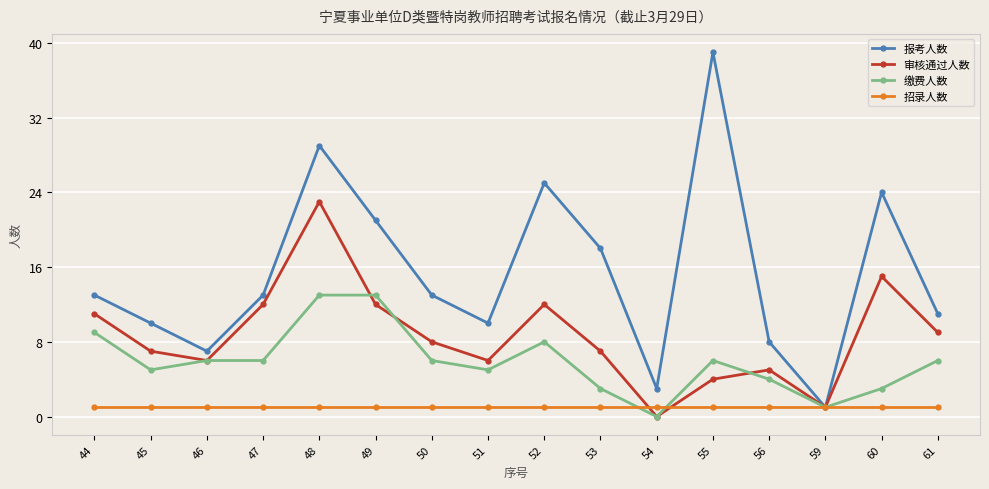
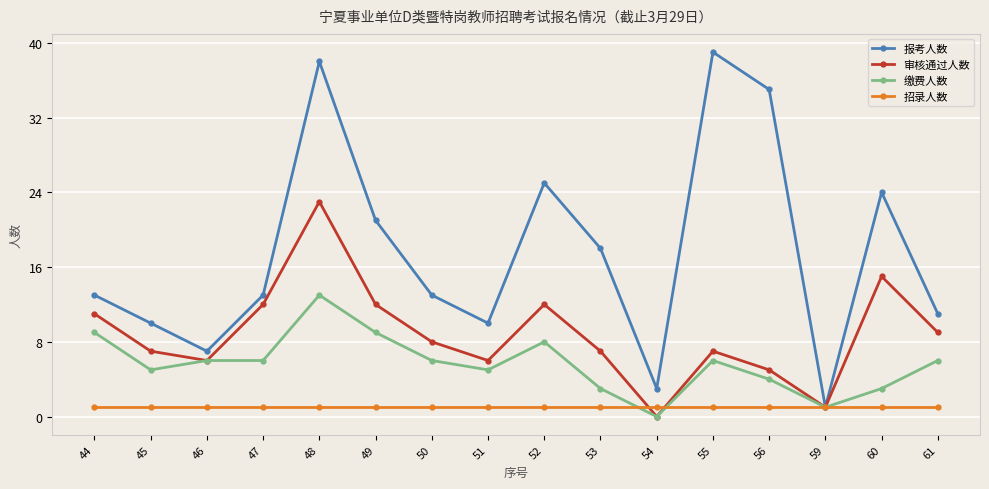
报考人数, 48: 29 -> 38
缴费人数, 49: 13 -> 9
审核通过人数, 55: 4 -> 7
报考人数, 56: 8 -> 35
